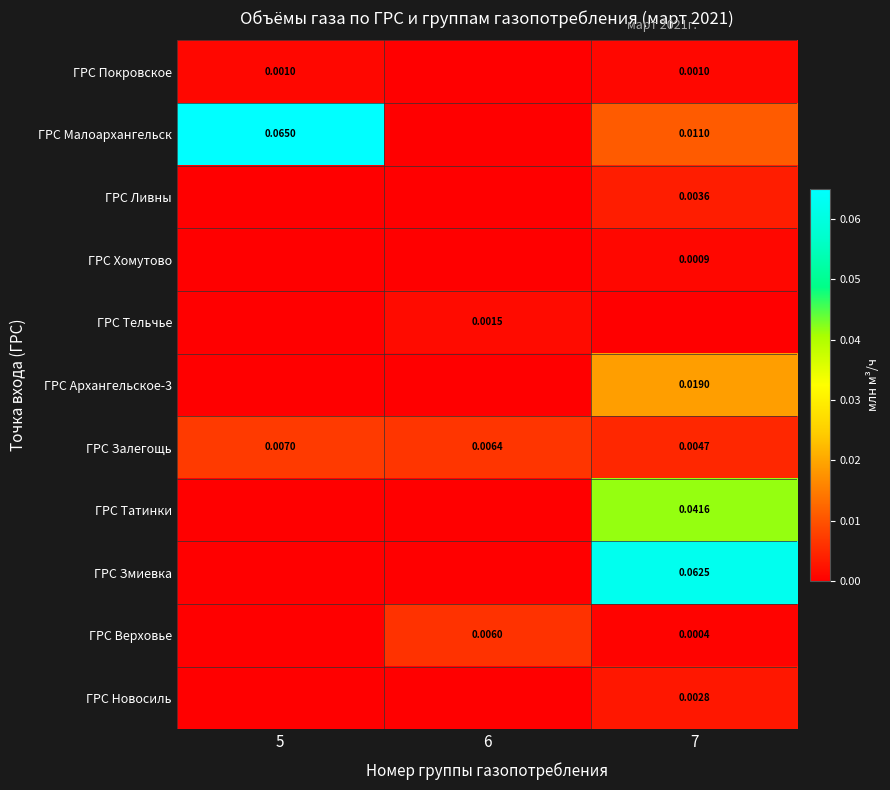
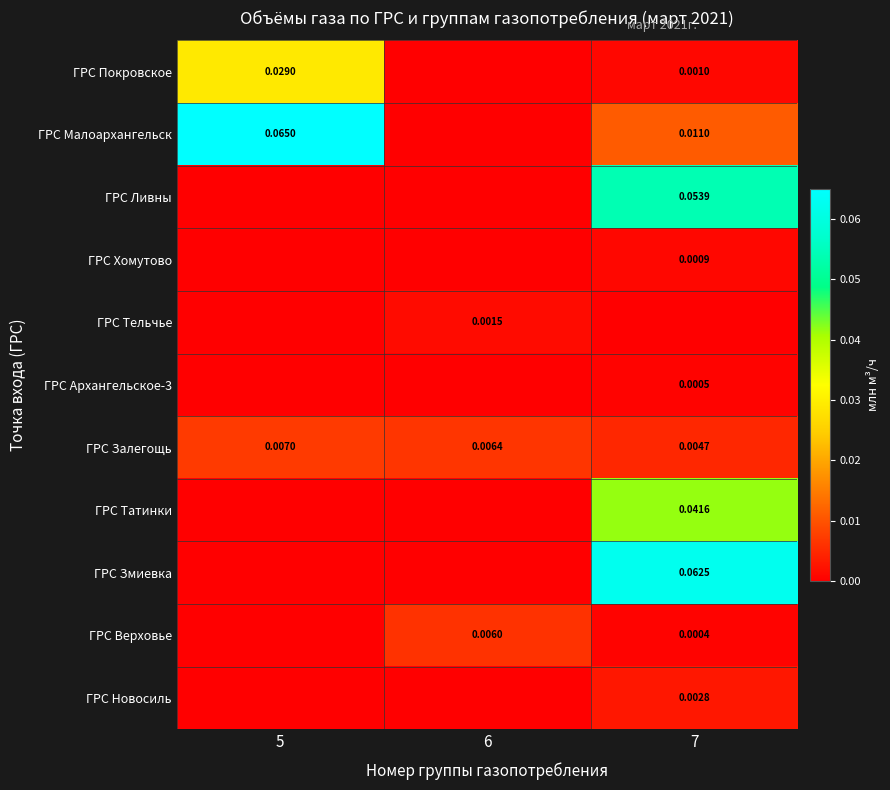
ГРС Покровское, 5: 0.0010 -> 0.0290
ГРС Ливны, 7: 0.0036 -> 0.0539
ГРС Архангельское-3, 7: 0.0190 -> 0.0005
